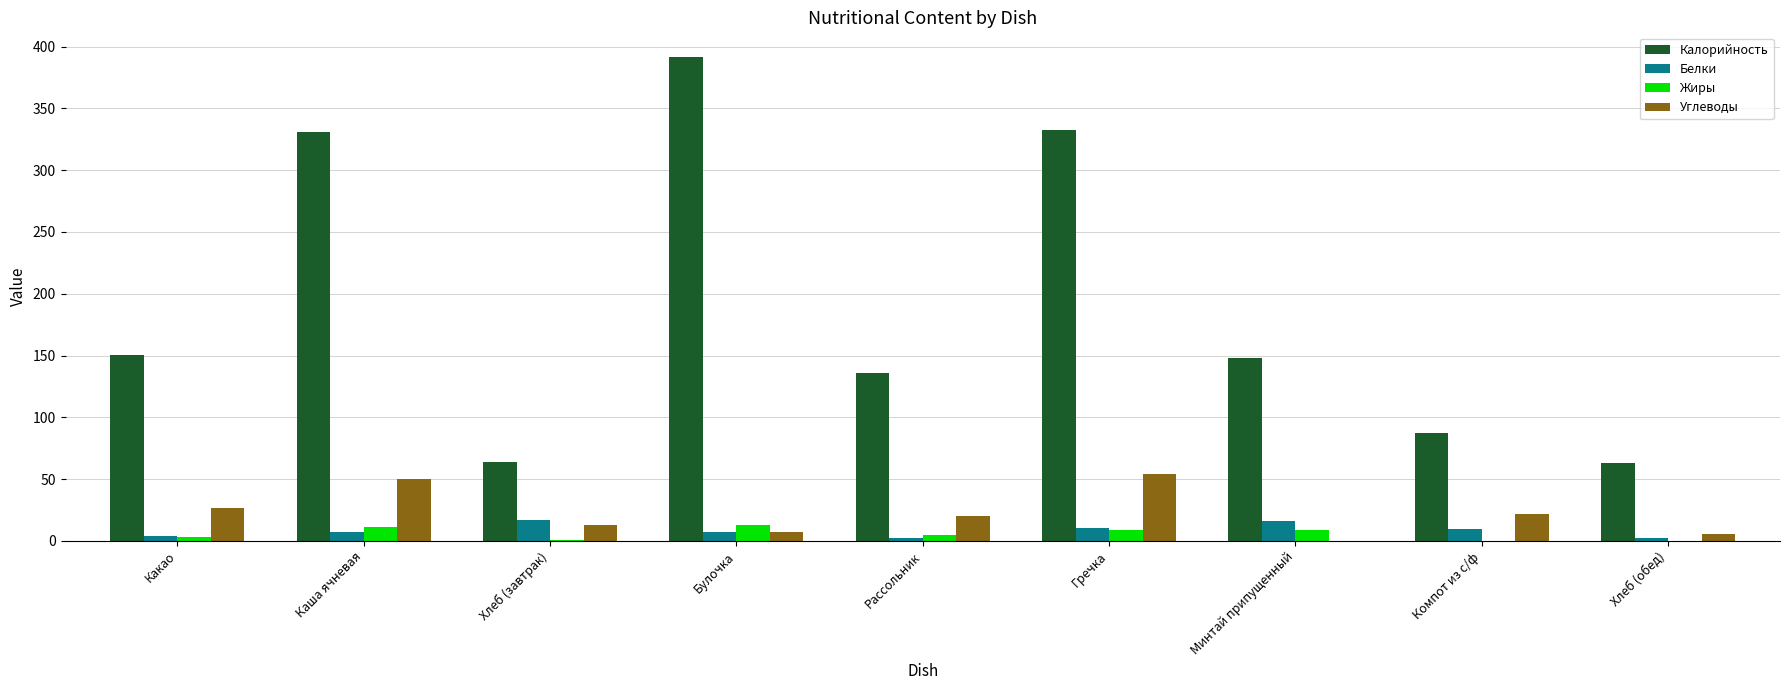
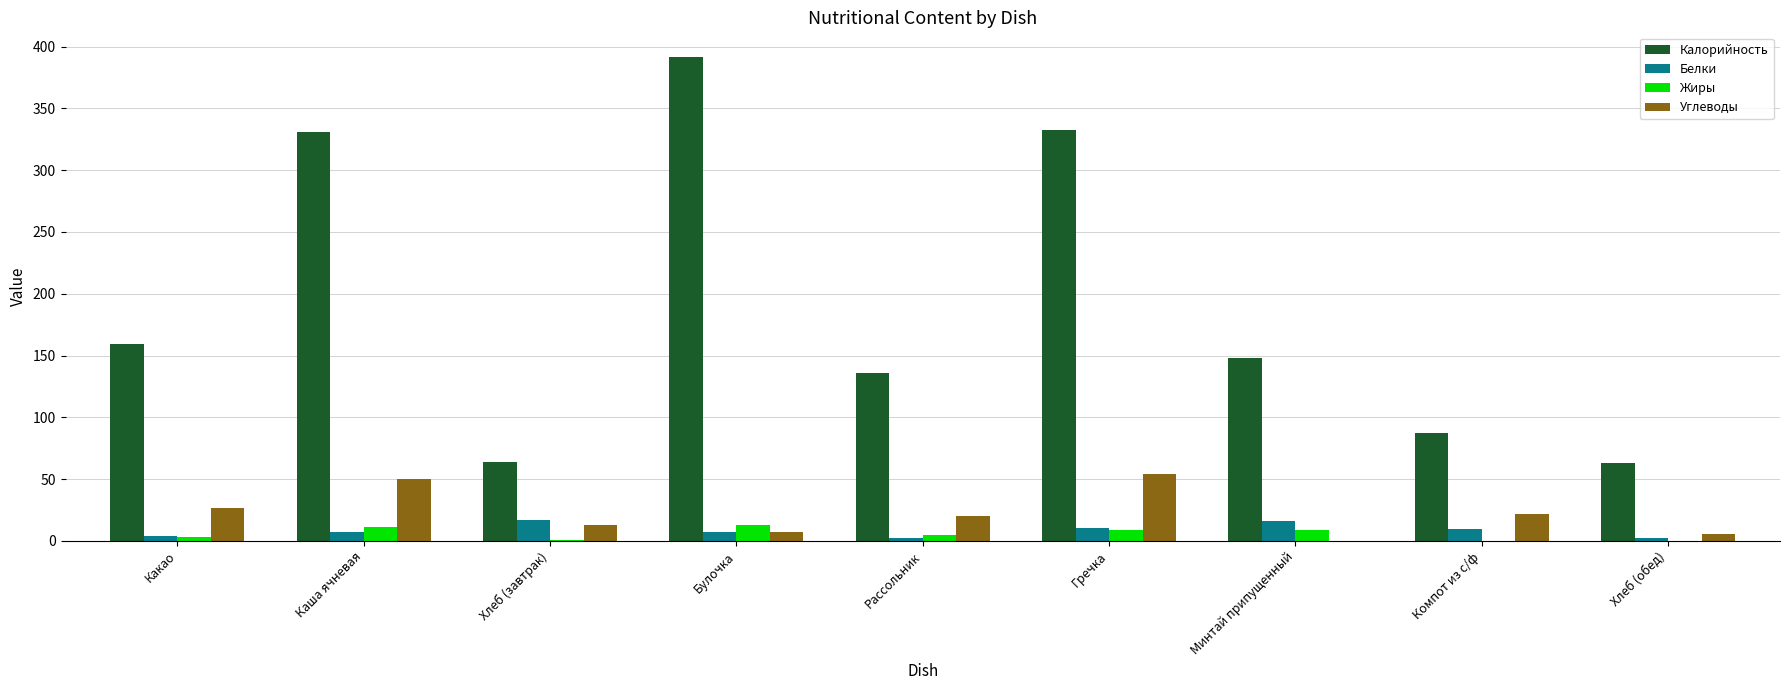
Калорийность, Какао: 151 -> 160
